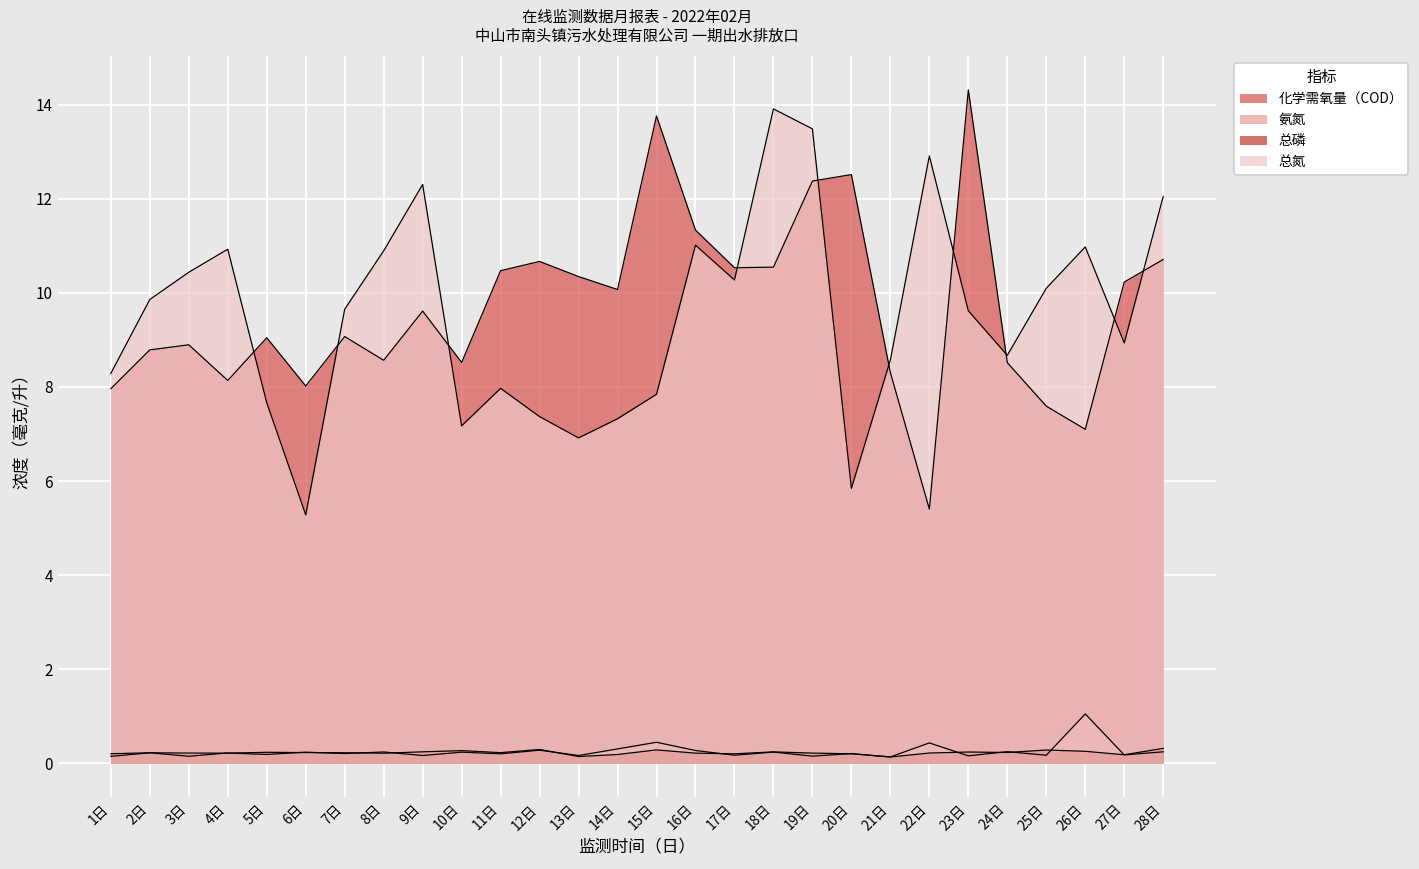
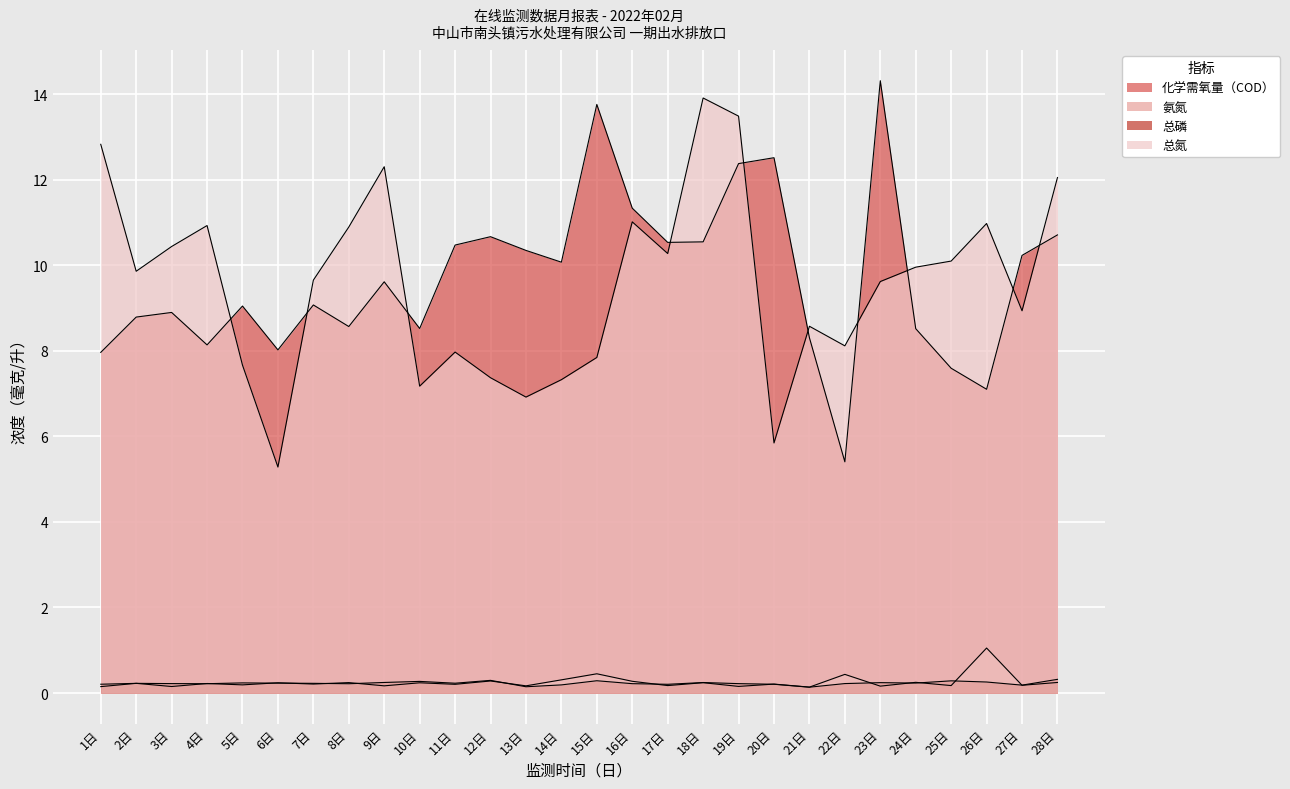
总氮, 1日: 8.3 -> 12.8
总氮, 22日: 12.9 -> 8.1
总氮, 24日: 8.7 -> 10.0
